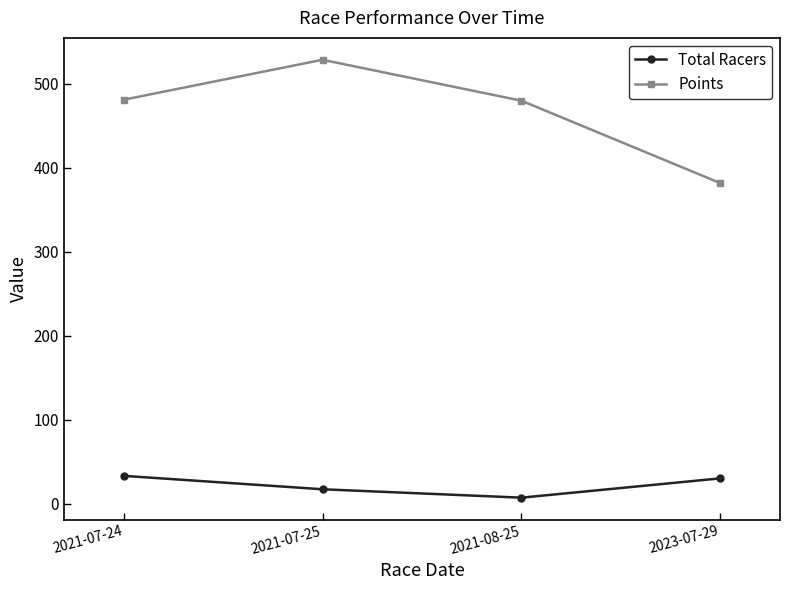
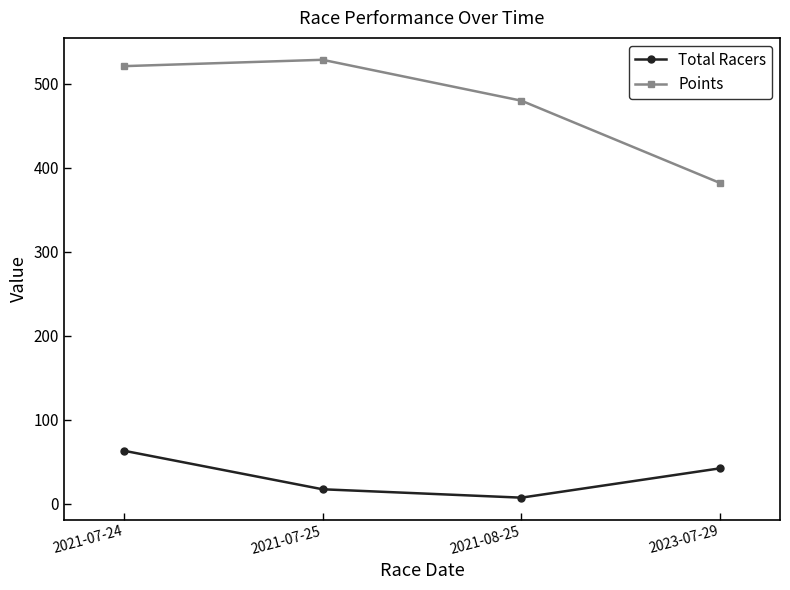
Total Racers, 2021-07-24: 30 -> 60
Points, 2021-07-24: 480 -> 520
Total Racers, 2023-07-29: 30 -> 40
